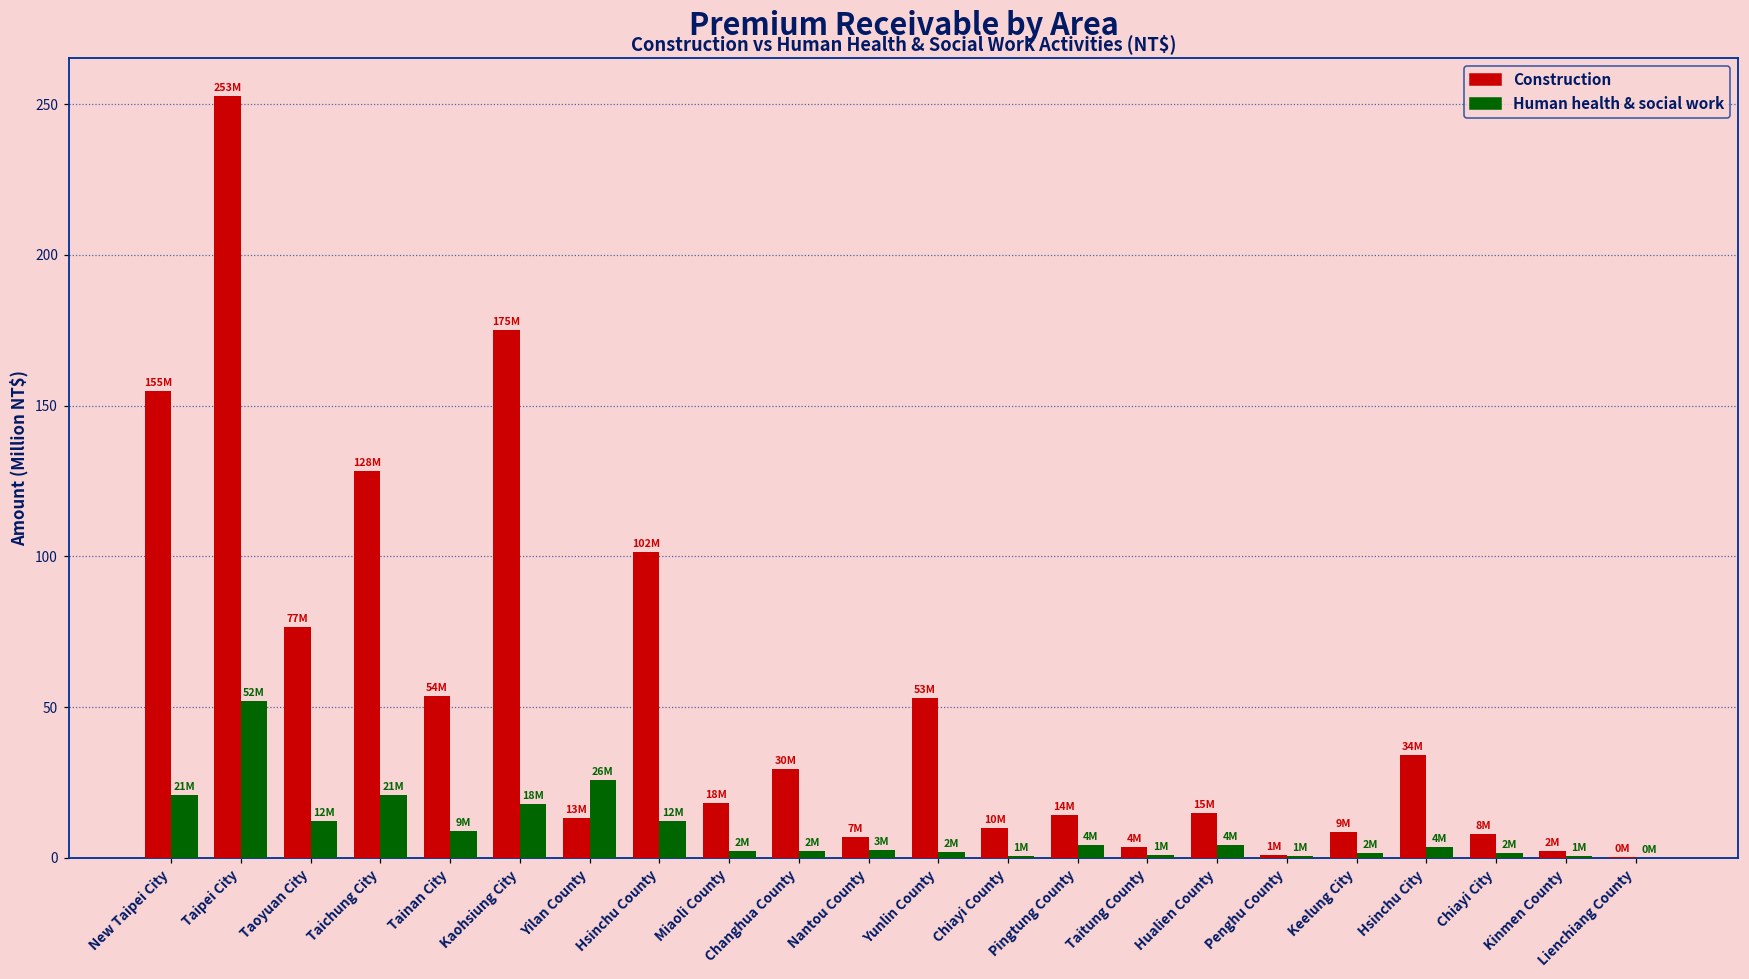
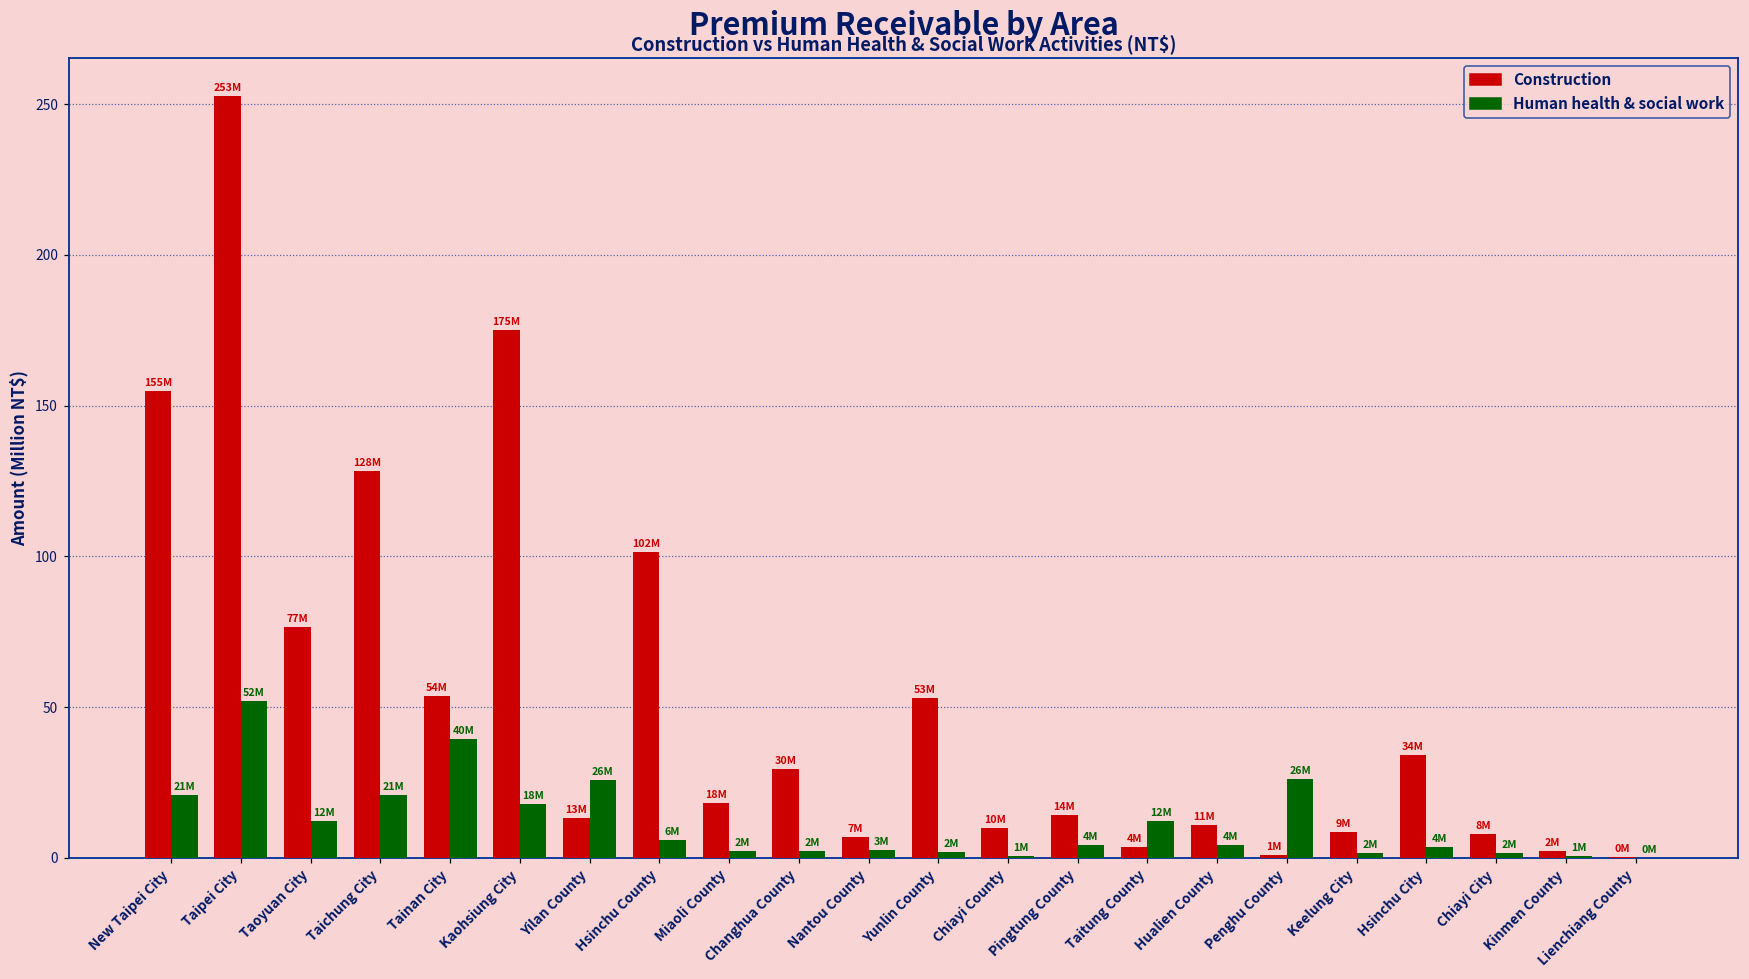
Human health & social work, Tainan City: 9M -> 40M
Human health & social work, Hsinchu County: 12M -> 6M
Human health & social work, Taitung County: 1M -> 12M
Construction, Hualien County: 15M -> 11M
Human health & social work, Penghu County: 1M -> 26M
